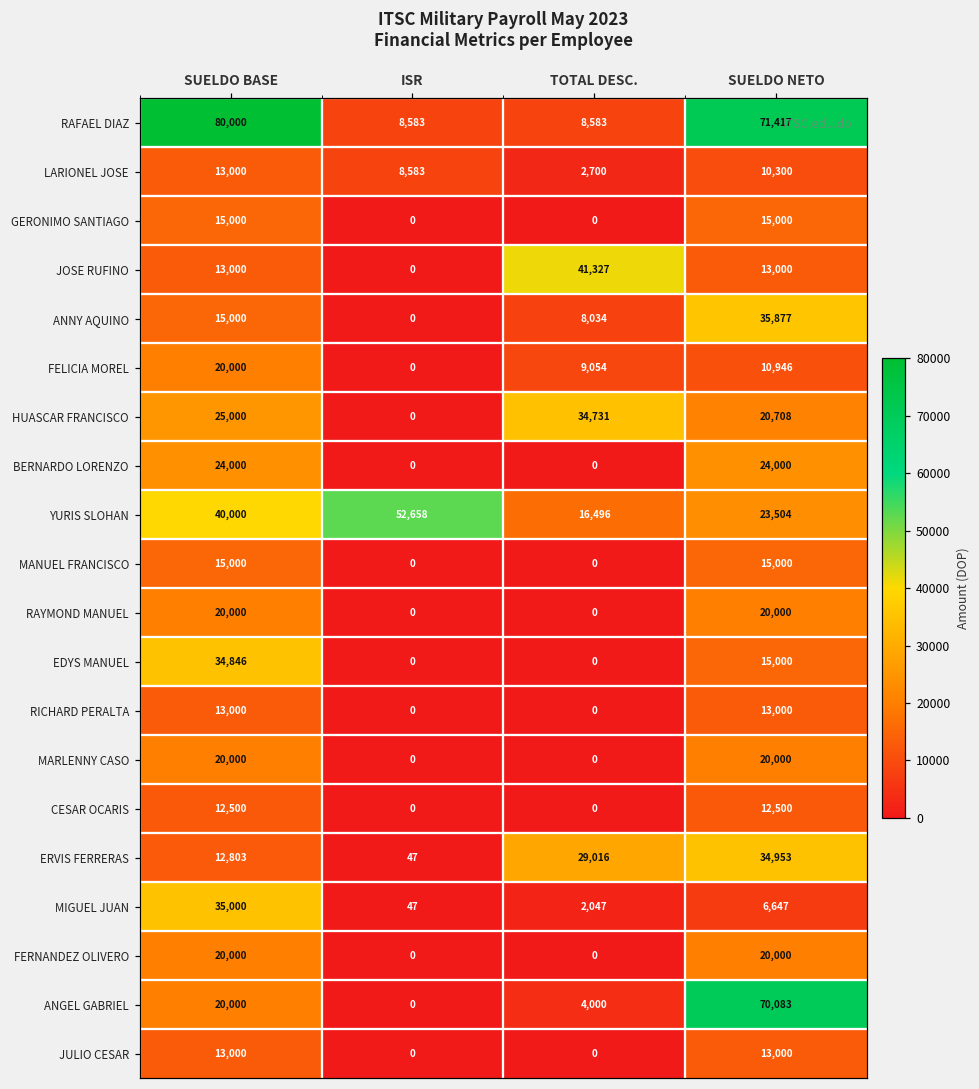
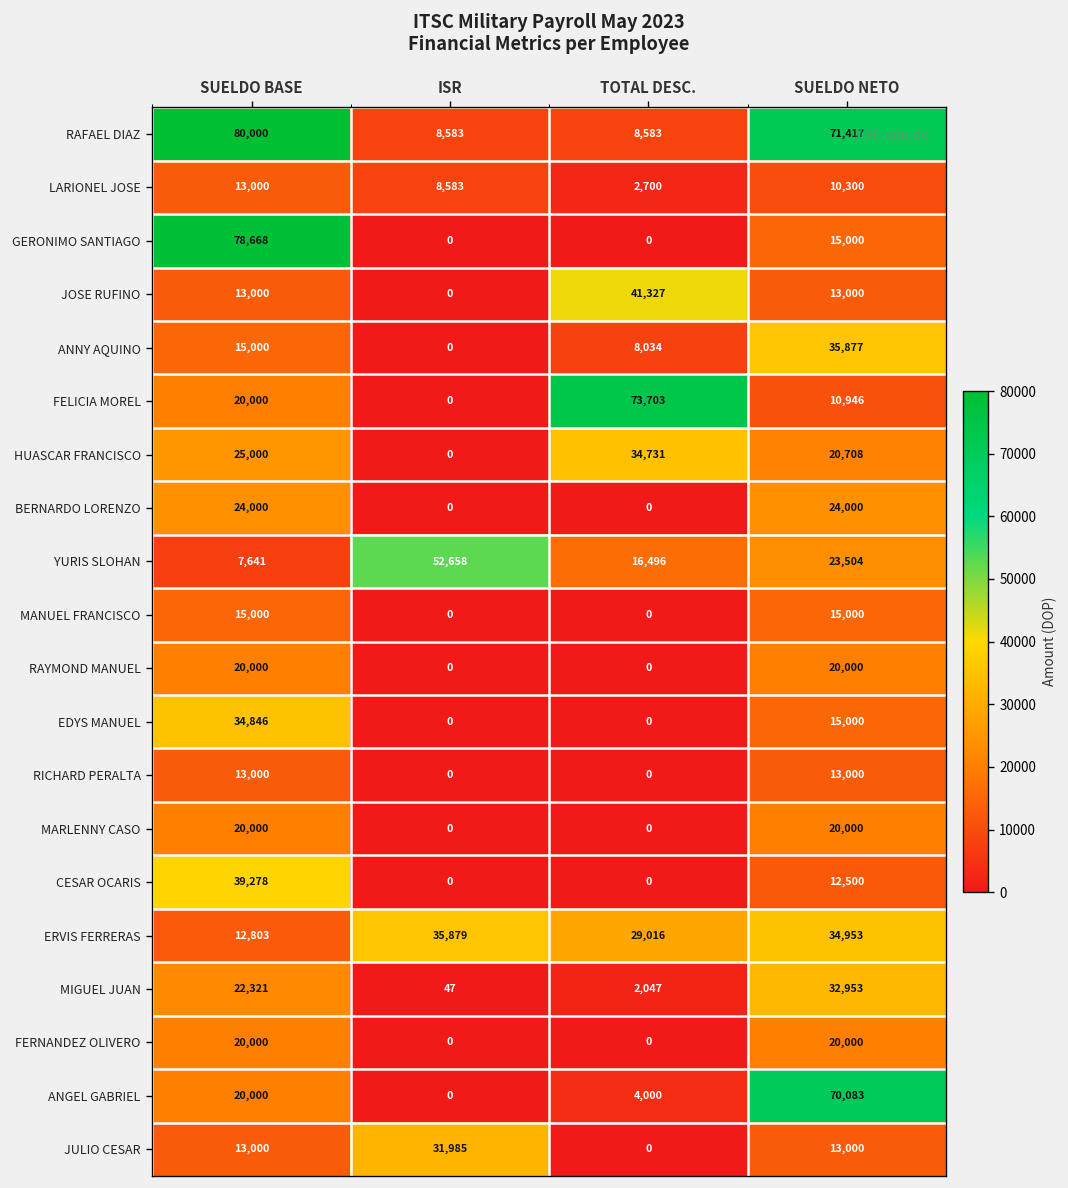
GERONIMO SANTIAGO, SUELDO BASE: 15,000 -> 78,668
FELICIA MOREL, TOTAL DESC.: 9,054 -> 73,703
YURIS SLOHAN, SUELDO BASE: 40,000 -> 7,641
CESAR OCARIS, SUELDO BASE: 12,500 -> 39,278
ERVIS FERRERAS, ISR: 47 -> 35,879
MIGUEL JUAN, SUELDO BASE: 35,000 -> 22,321
MIGUEL JUAN, SUELDO NETO: 6,647 -> 32,953
JULIO CESAR, ISR: 0 -> 31,985
